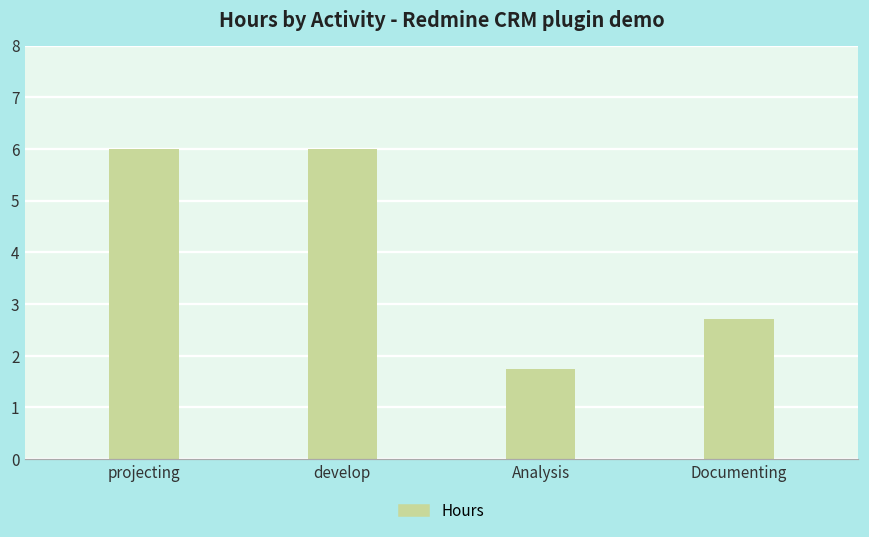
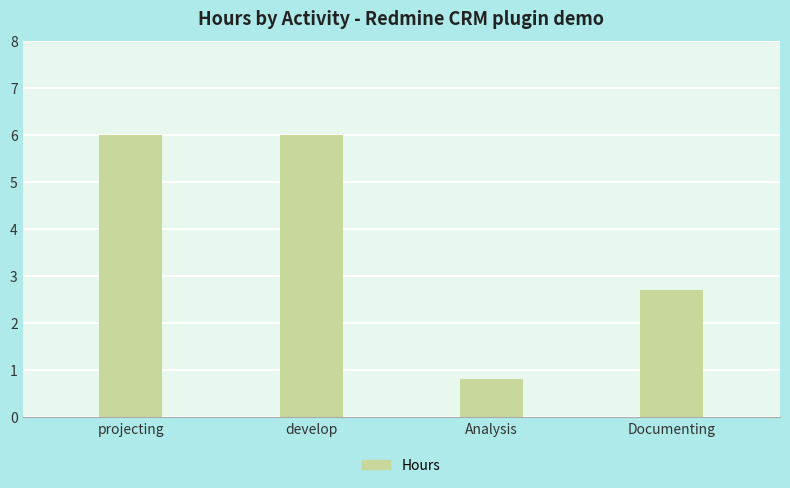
Analysis: 1.8 -> 0.8
